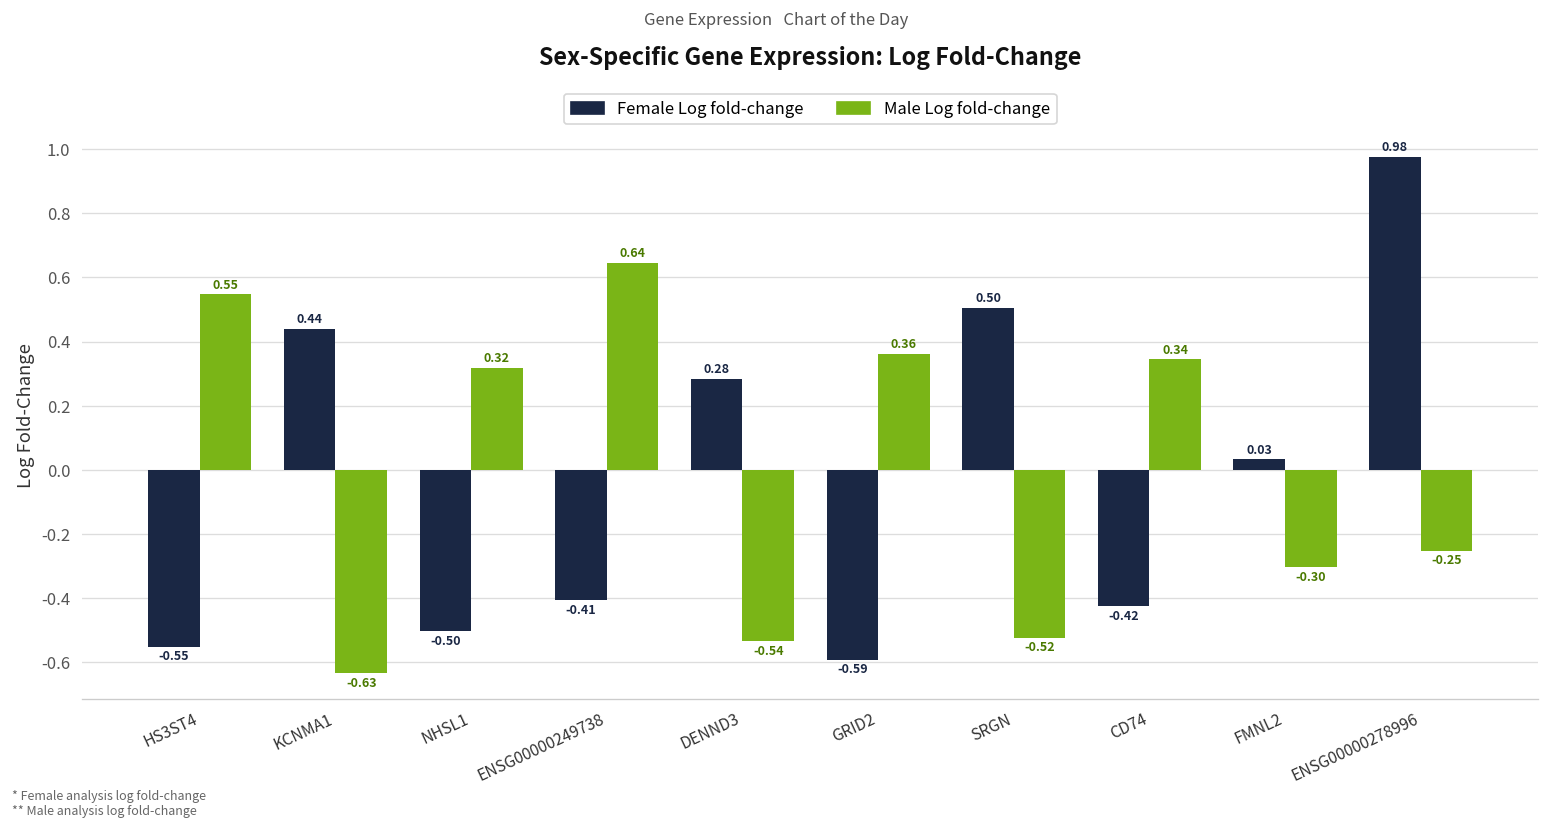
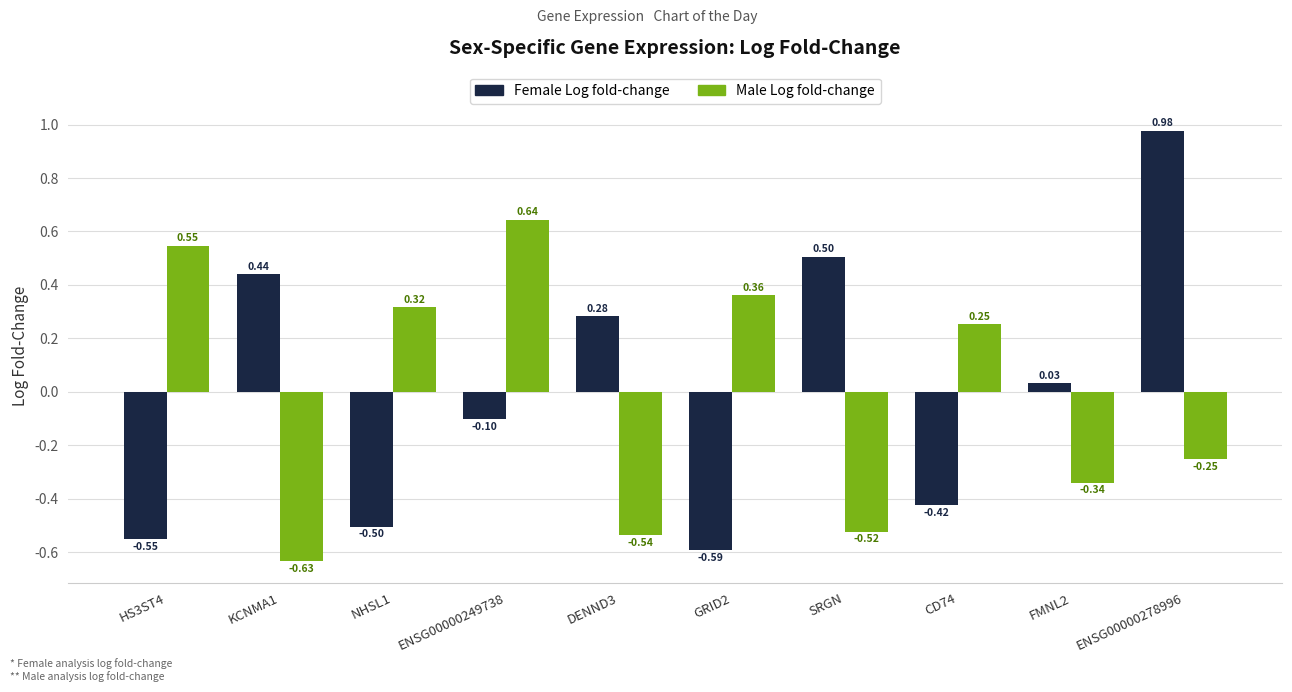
Female Log fold-change, ENSG00000249738: -0.41 -> -0.10
Male Log fold-change, CD74: 0.34 -> 0.25
Male Log fold-change, FMNL2: -0.30 -> -0.34
